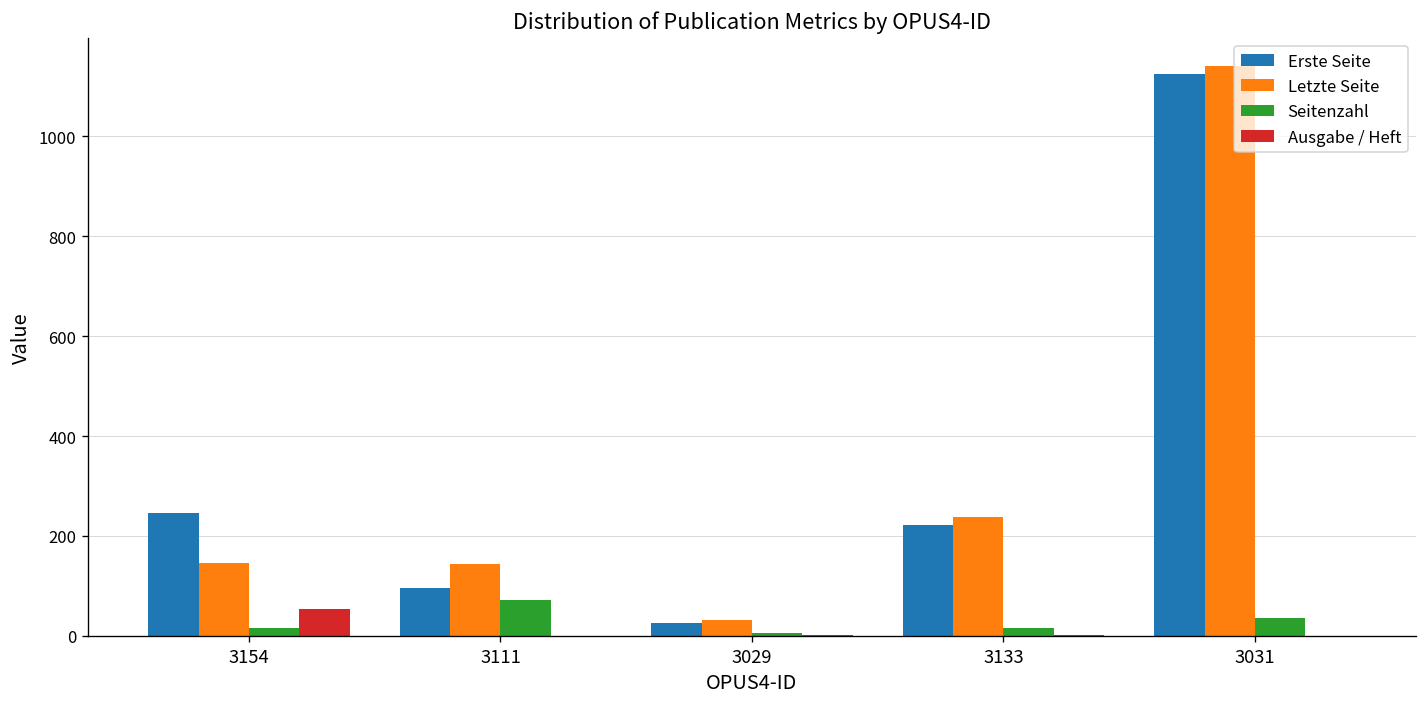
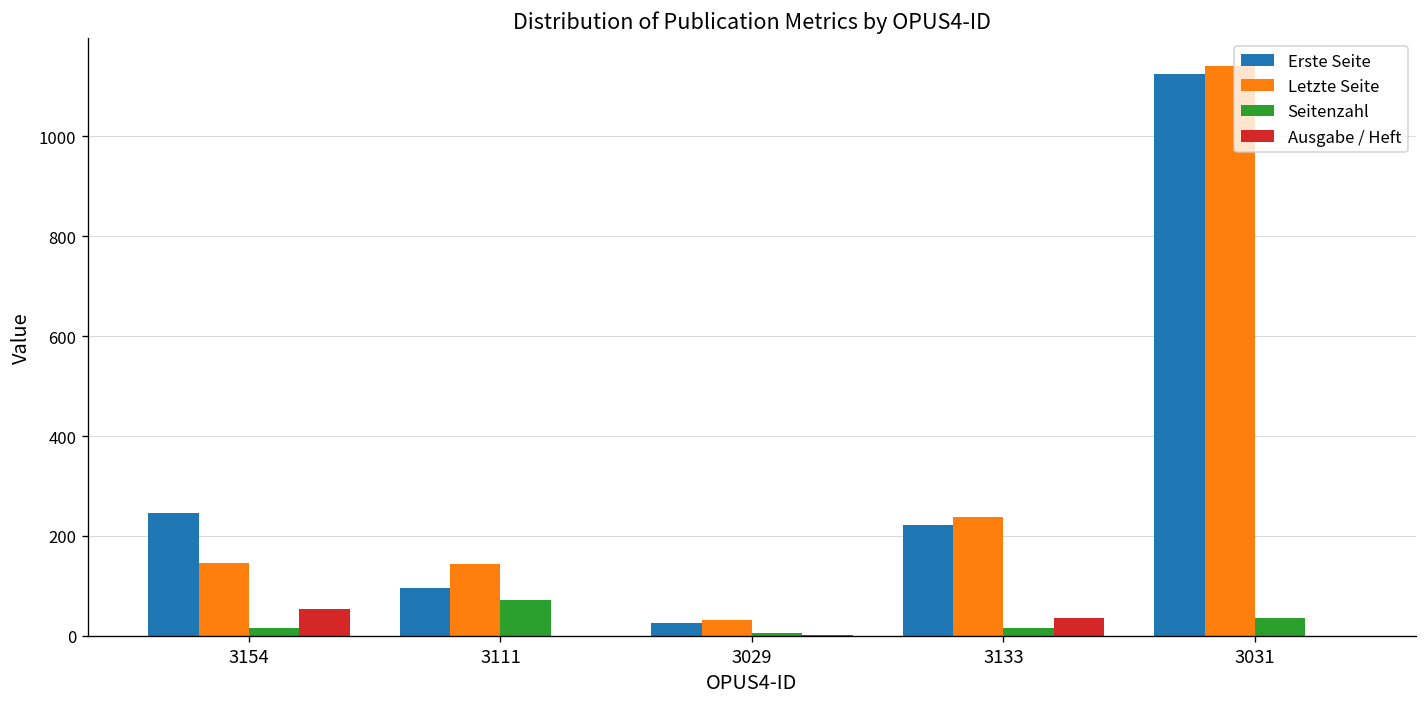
Ausgabe / Heft, 3133: 0 -> 40
